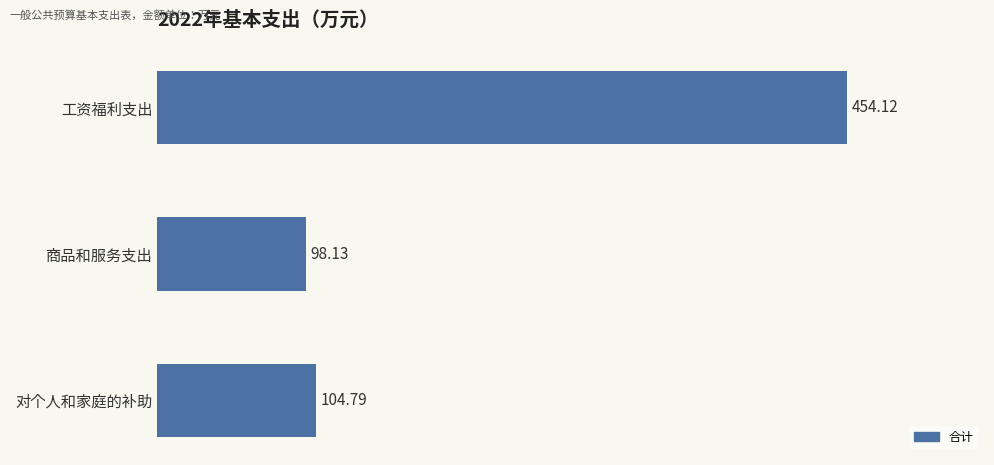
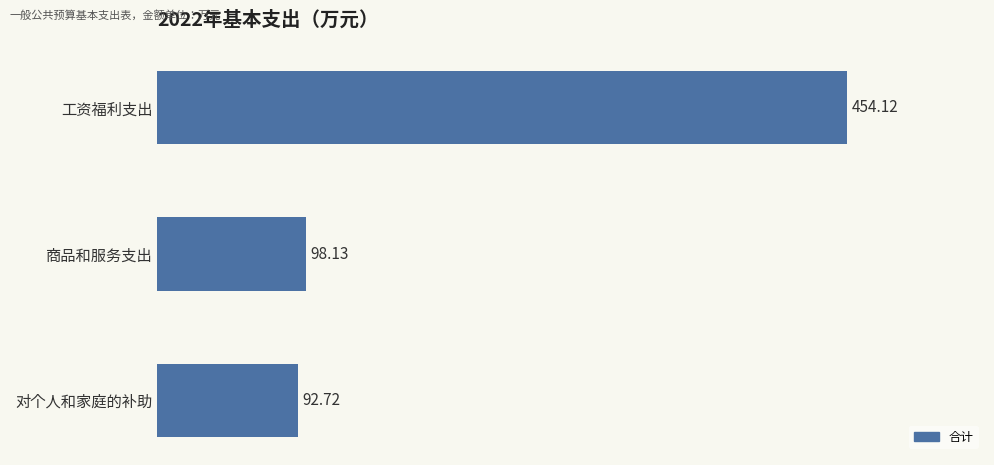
对个人和家庭的补助: 104.79 -> 92.72
